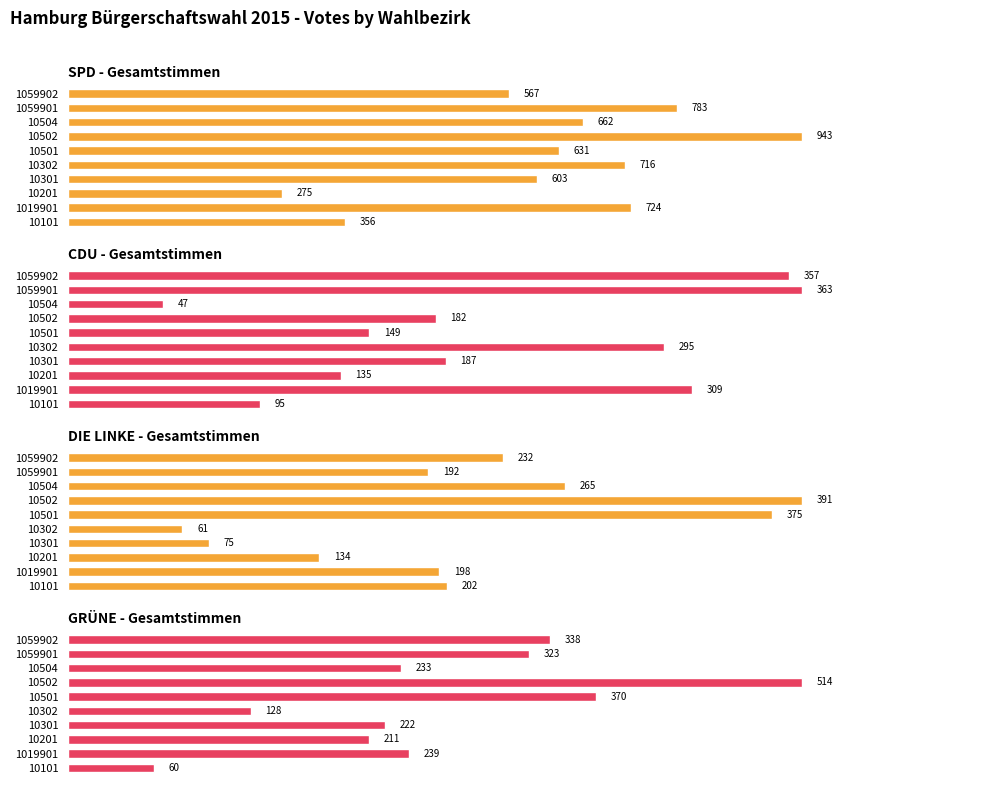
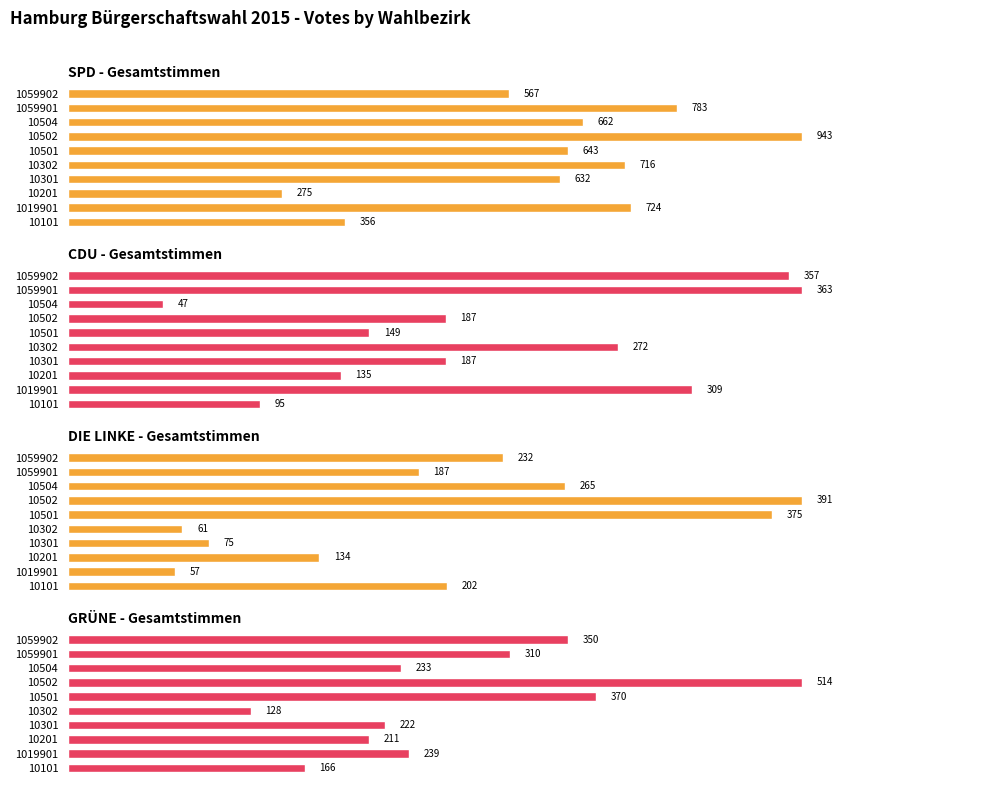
SPD - Gesamtstimmen, 10501: 631 -> 643
SPD - Gesamtstimmen, 10301: 603 -> 632
CDU - Gesamtstimmen, 10502: 182 -> 187
CDU - Gesamtstimmen, 10302: 295 -> 272
DIE LINKE - Gesamtstimmen, 1059901: 192 -> 187
DIE LINKE - Gesamtstimmen, 1019901: 198 -> 57
GRÜNE - Gesamtstimmen, 1059902: 338 -> 350
GRÜNE - Gesamtstimmen, 1059901: 323 -> 310
GRÜNE - Gesamtstimmen, 10101: 60 -> 166
